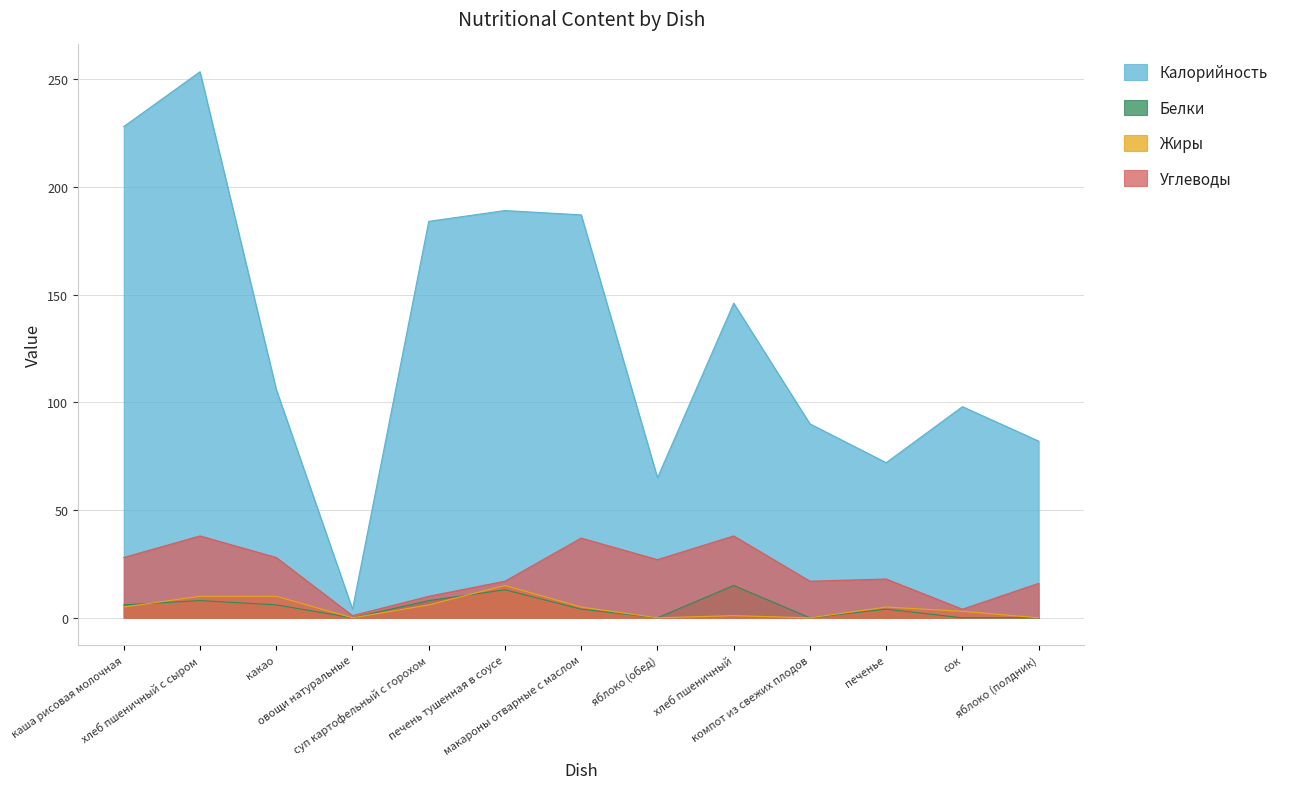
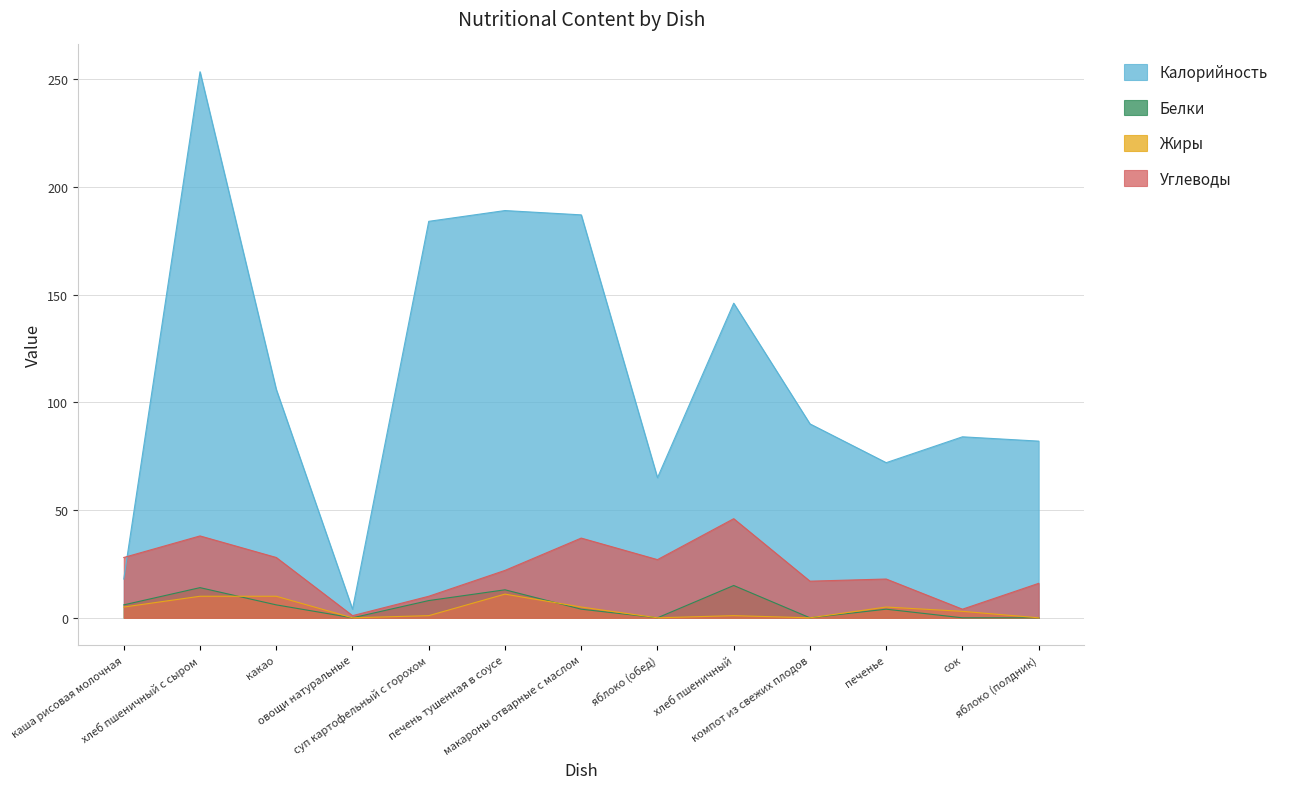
Калорийность, каша рисовая молочная: 228 -> 18
Белки, хлеб пшеничный с сыром: 8 -> 14
Жиры, суп картофельный с горохом: 6 -> 1
Жиры, печень тушенная в соусе: 15 -> 11
Углеводы, печень тушенная в соусе: 17 -> 22
Углеводы, хлеб пшеничный: 38 -> 46
Калорийность, сок: 98 -> 84
